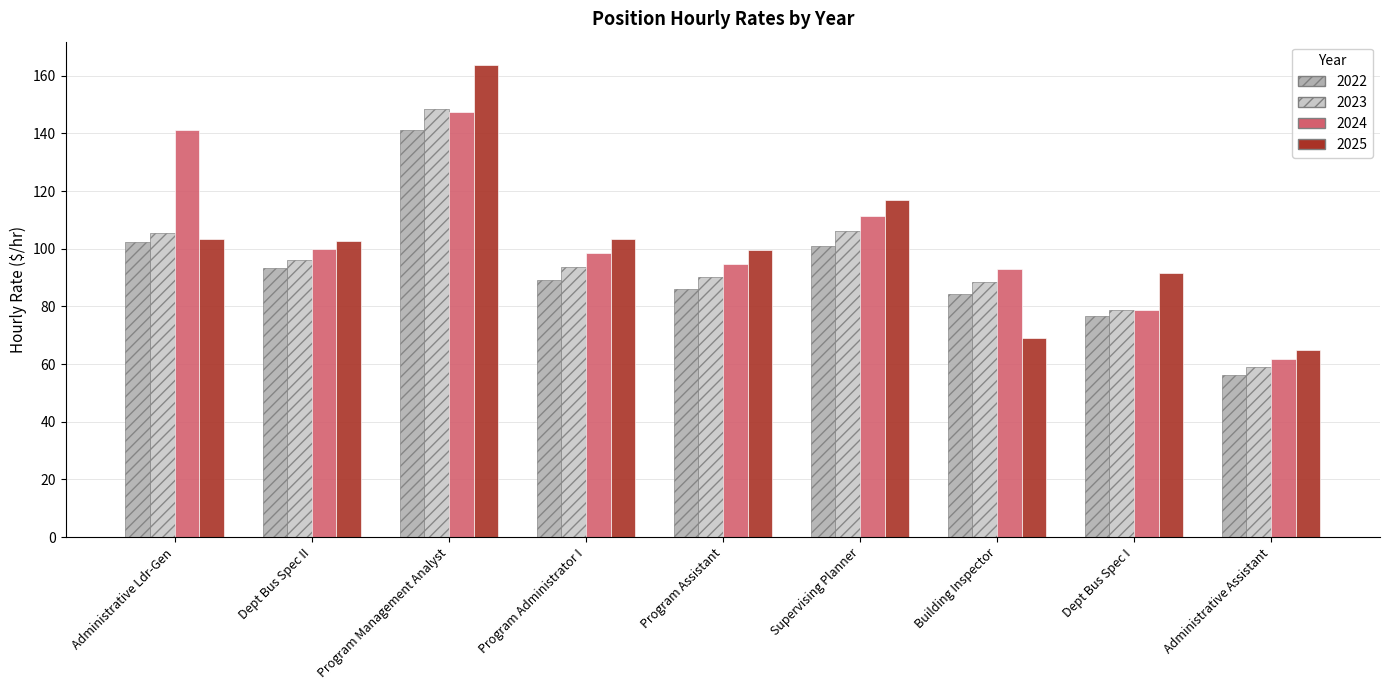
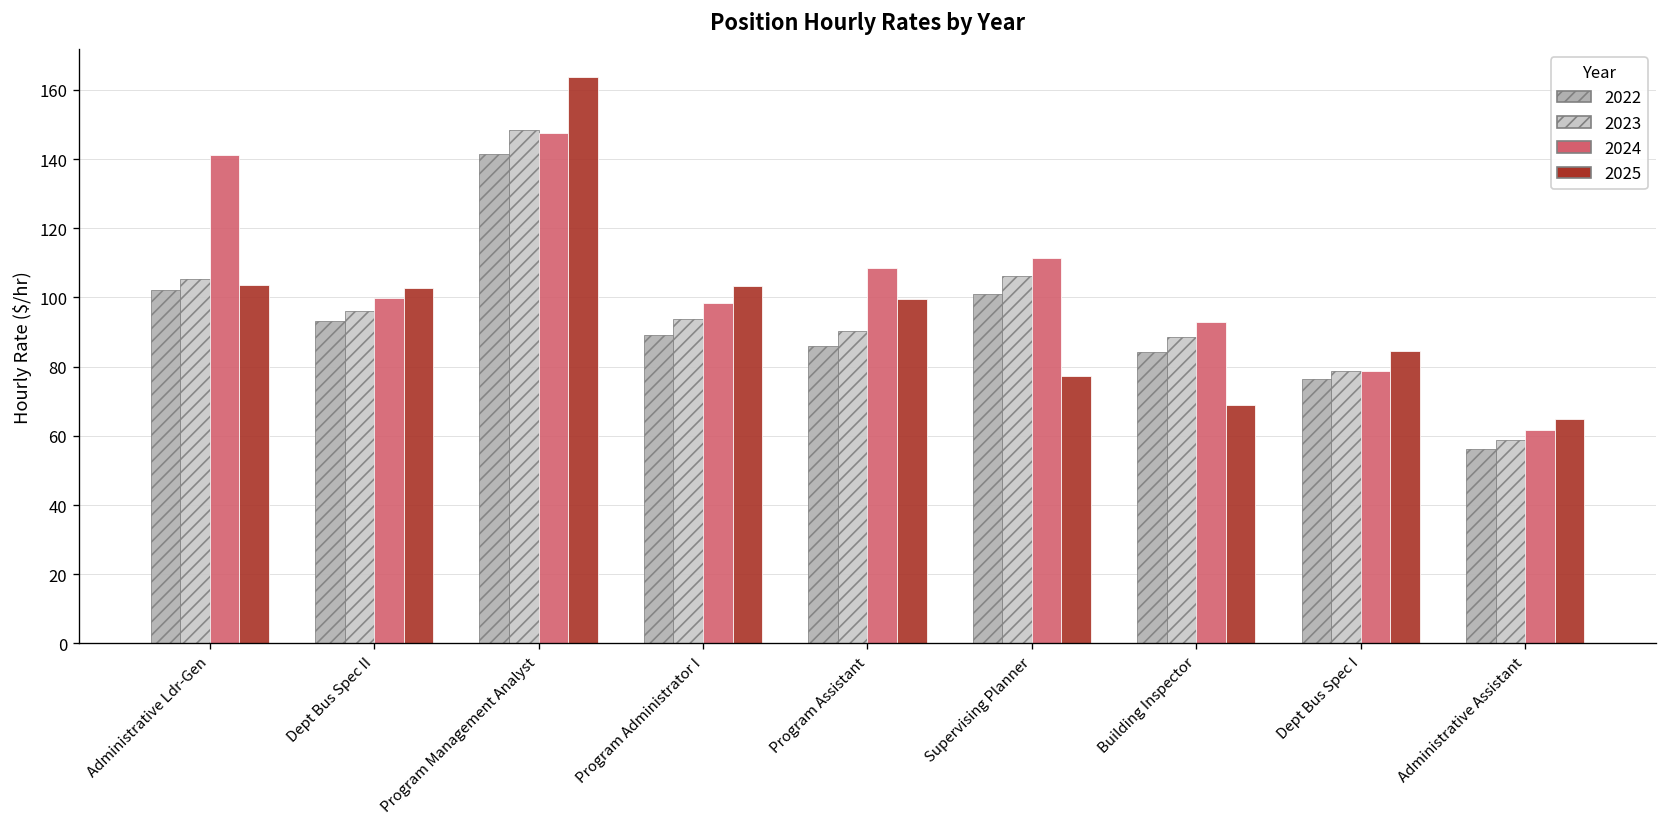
2024, Program Assistant: 95 -> 108
2025, Supervising Planner: 117 -> 77
2025, Dept Bus Spec I: 92 -> 84
